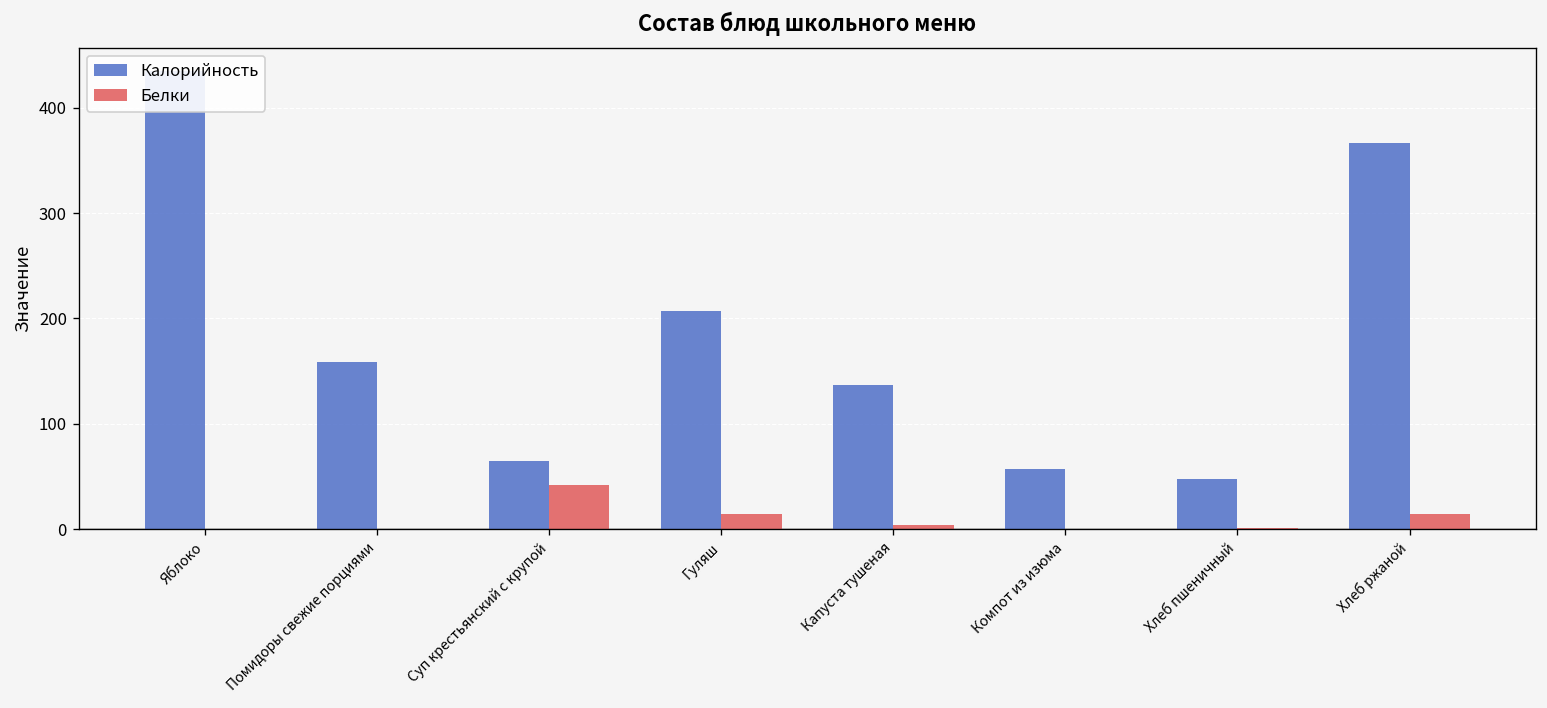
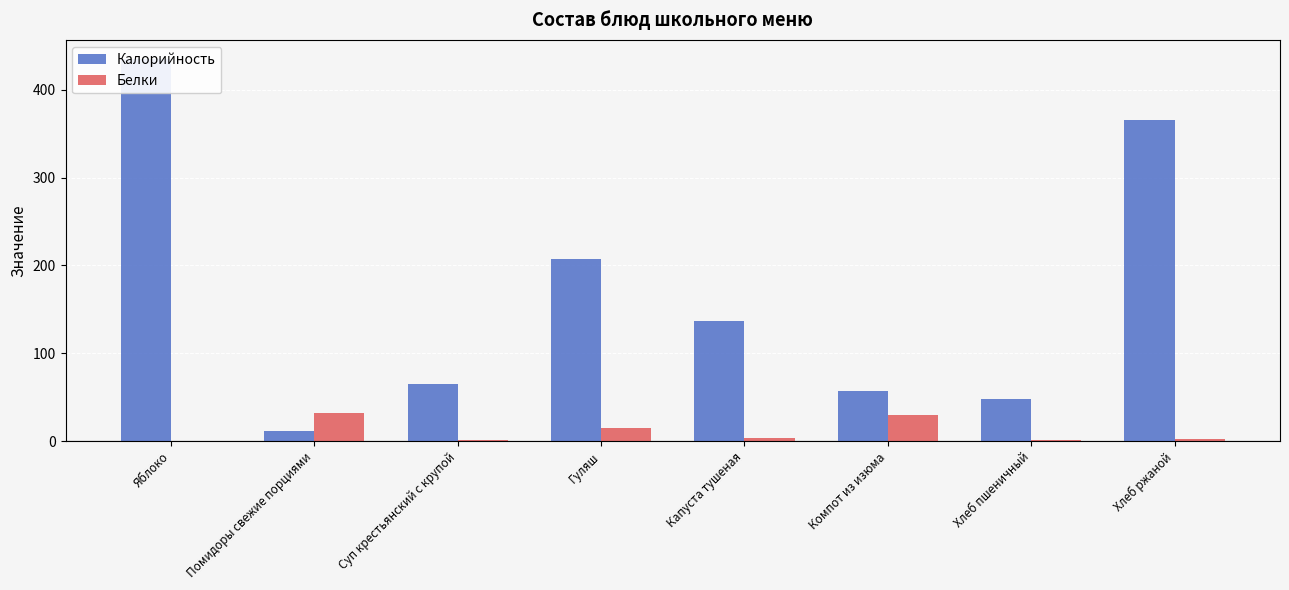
Калорийность, Помидоры свежие порциями: 160 -> 10
Белки, Помидоры свежие порциями: 0 -> 30
Белки, Суп крестьянский с крупой: 40 -> 0
Белки, Компот из изюма: 0 -> 30
Белки, Хлеб ржаной: 10 -> 0
